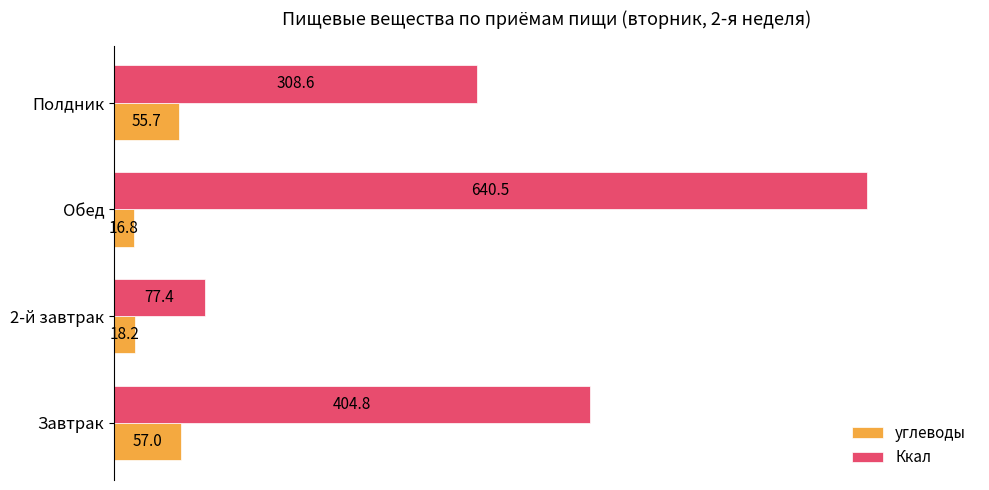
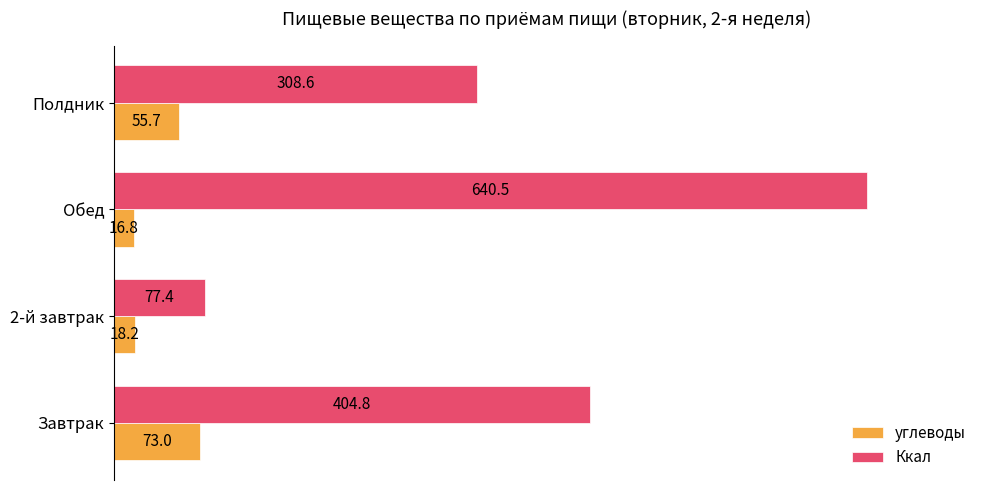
углеводы, Завтрак: 57.0 -> 73.0
